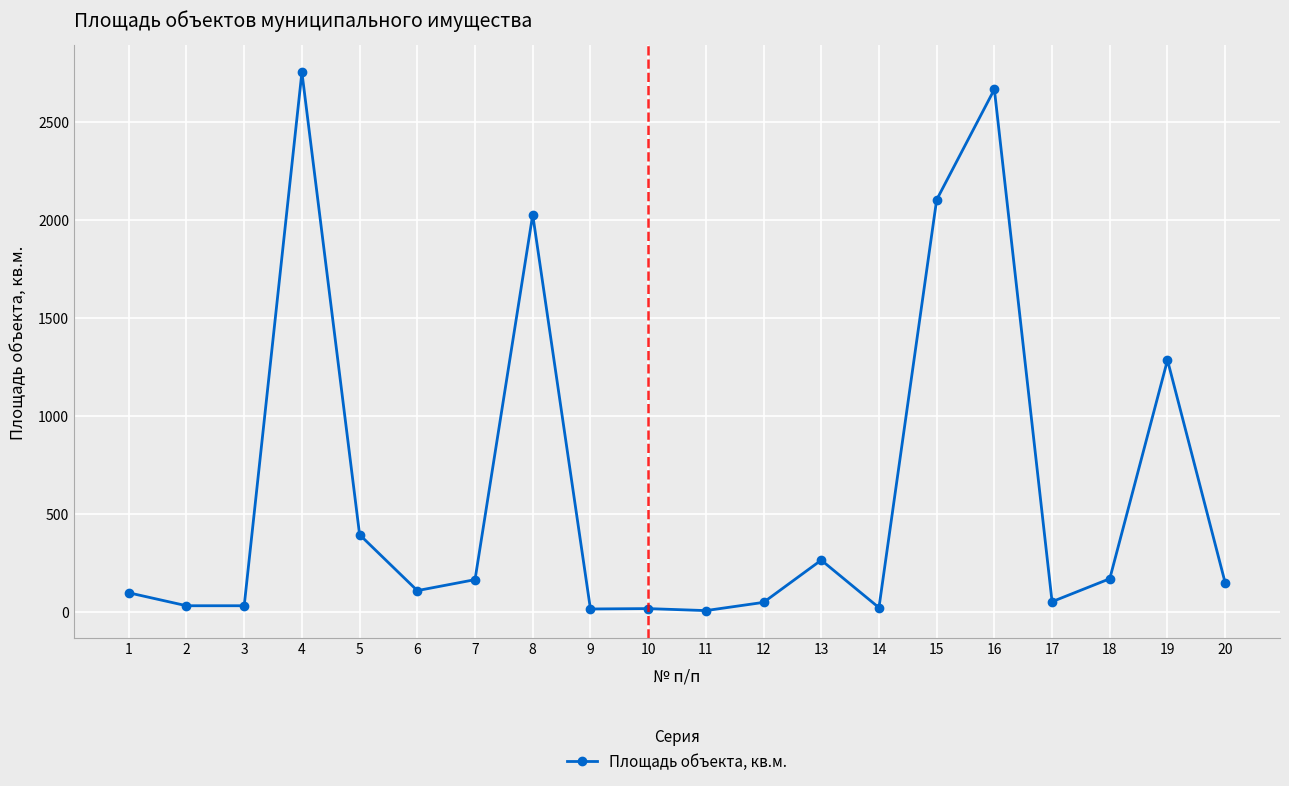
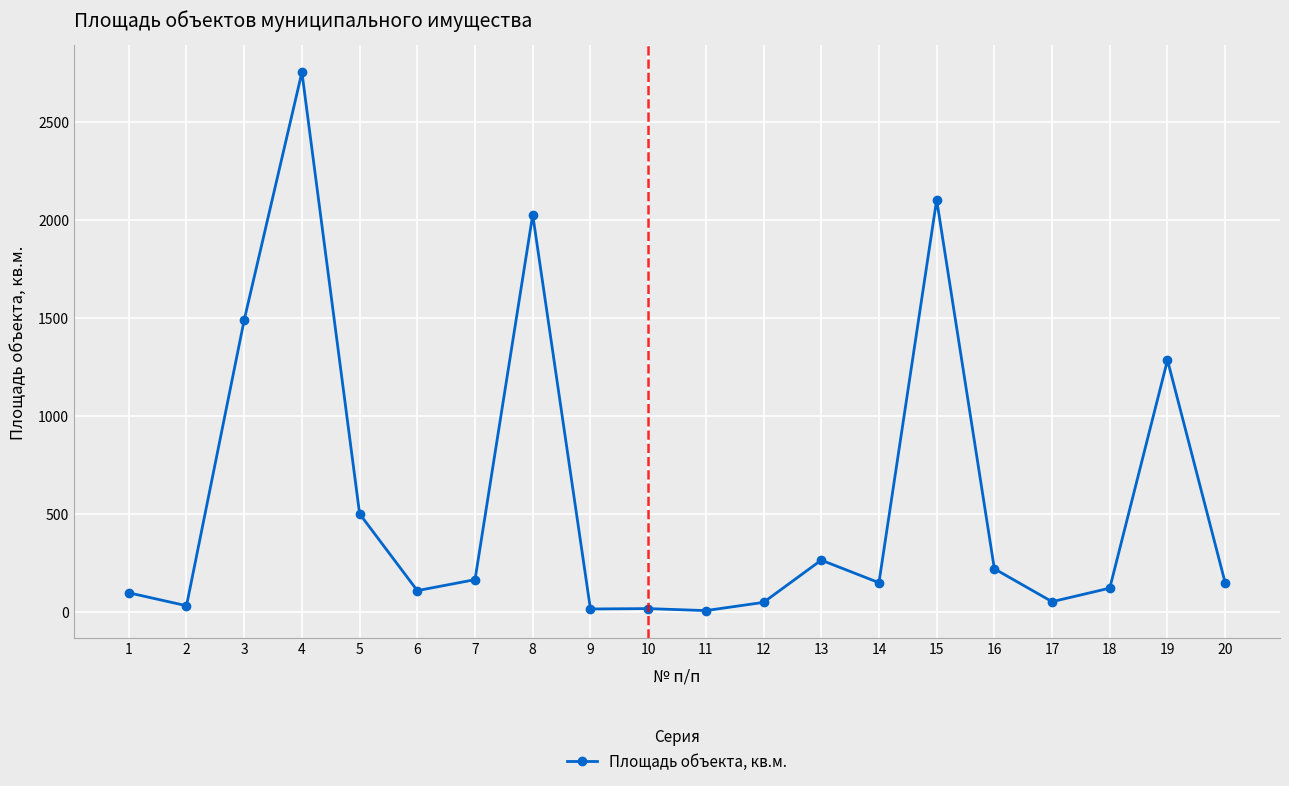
3: 30 -> 1490
5: 390 -> 500
14: 20 -> 150
16: 2670 -> 220
18: 170 -> 120
